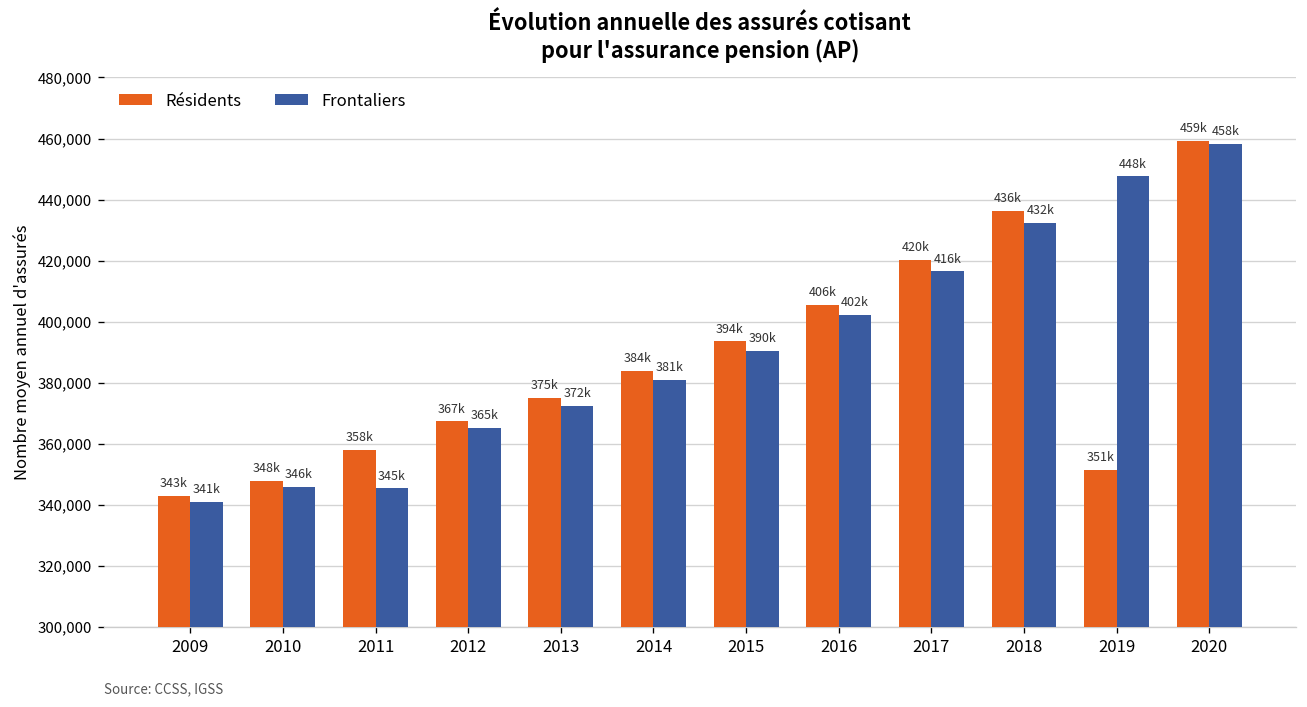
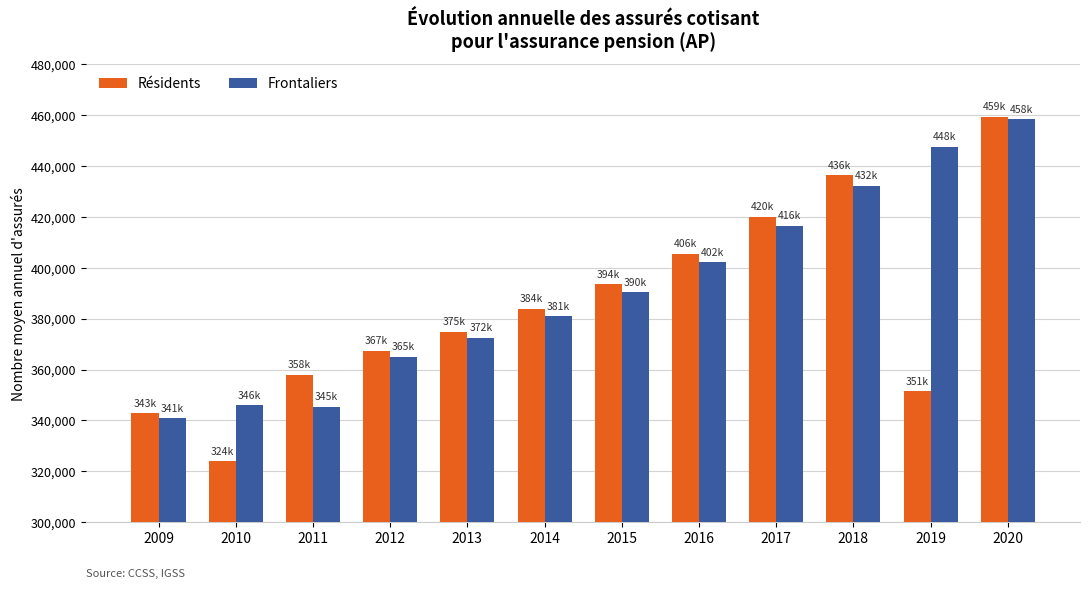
Résidents, 2010: 348k -> 324k
